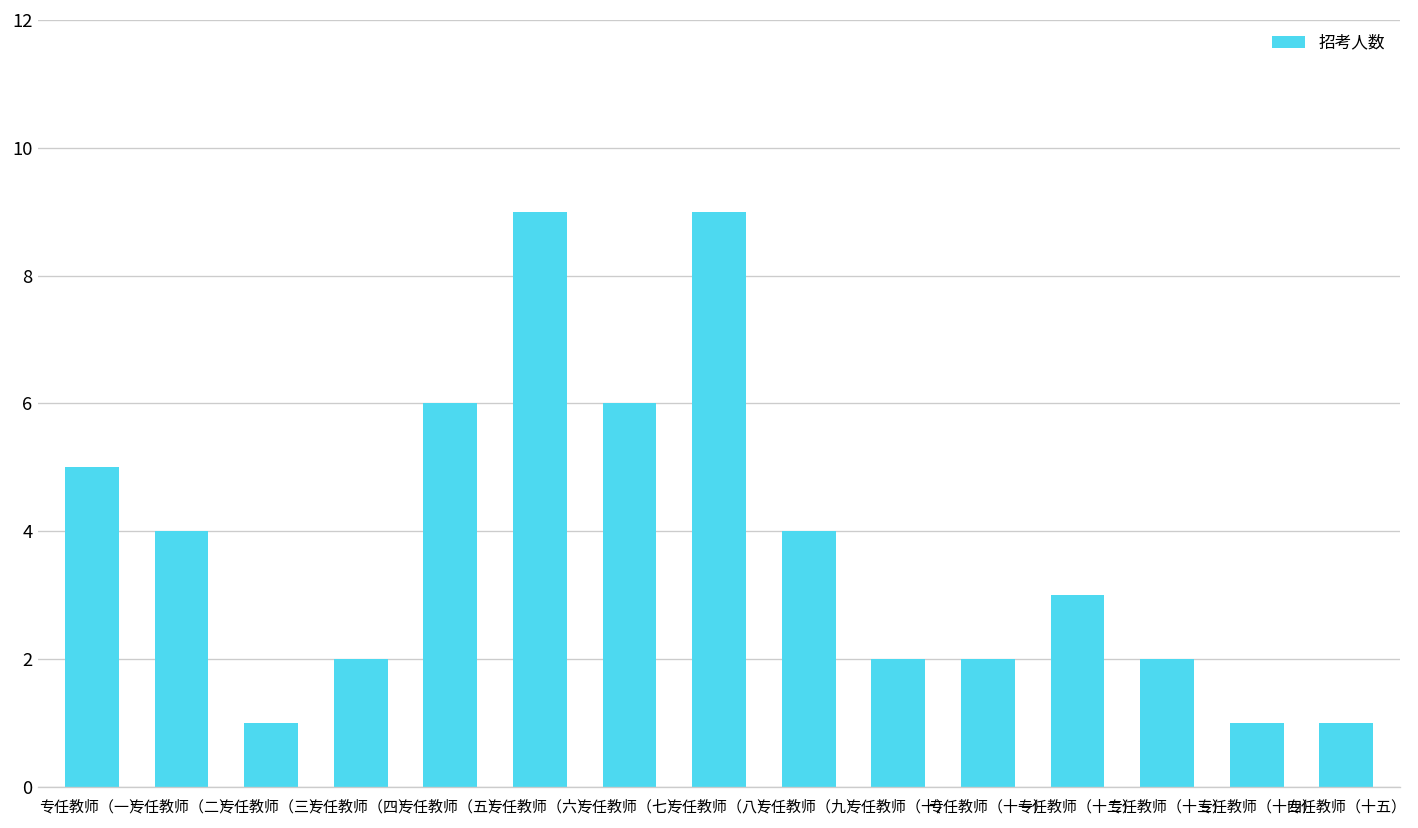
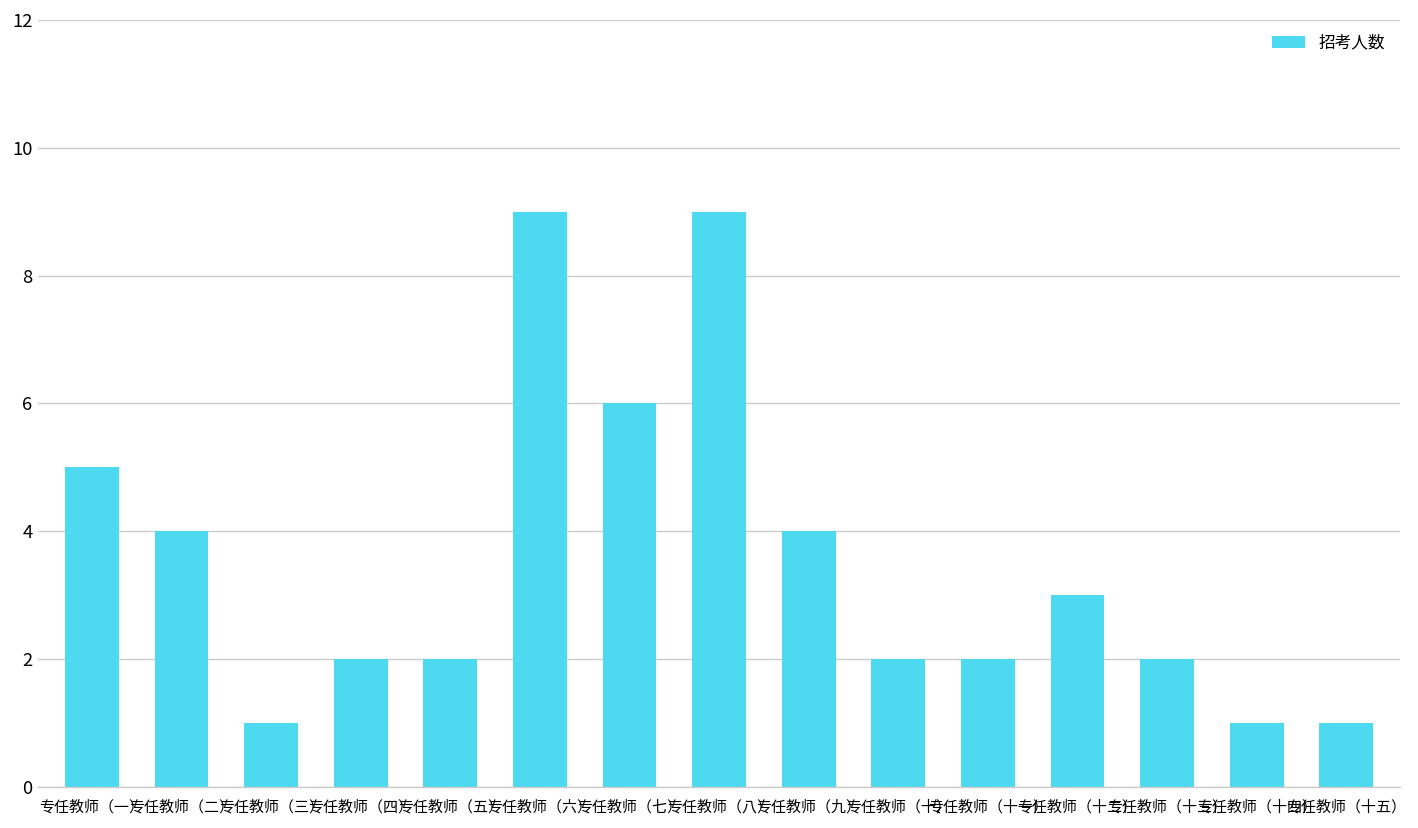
专任教师（五）: 6 -> 2
